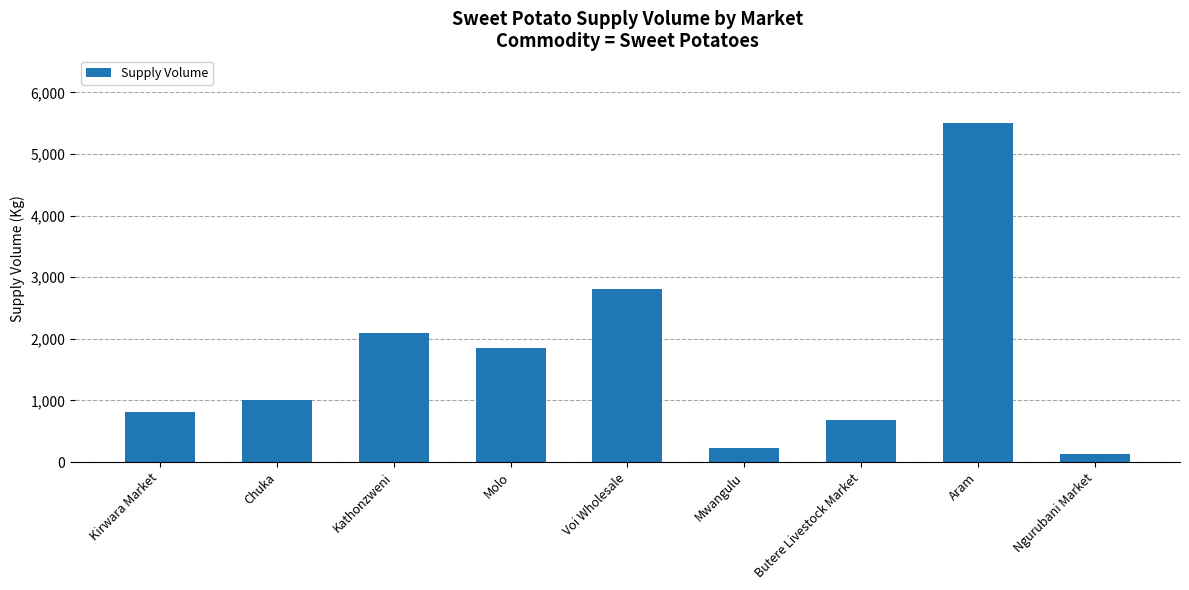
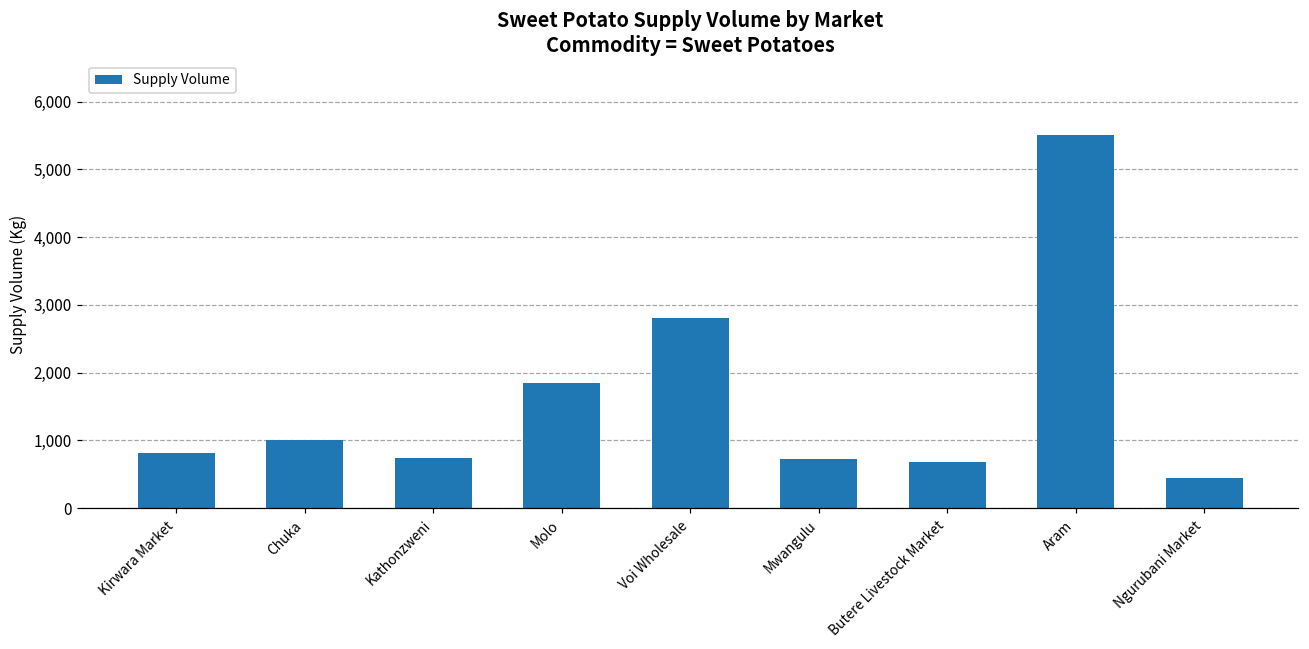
Kathonzweni: 2,100 -> 700
Mwangulu: 200 -> 700
Ngurubani Market: 100 -> 500
